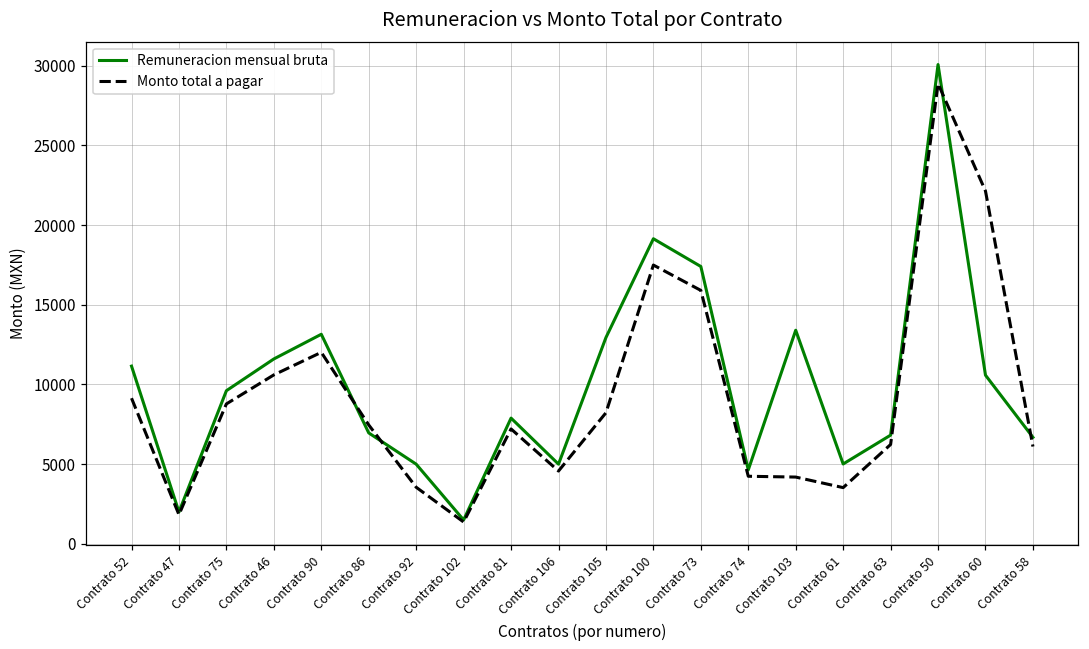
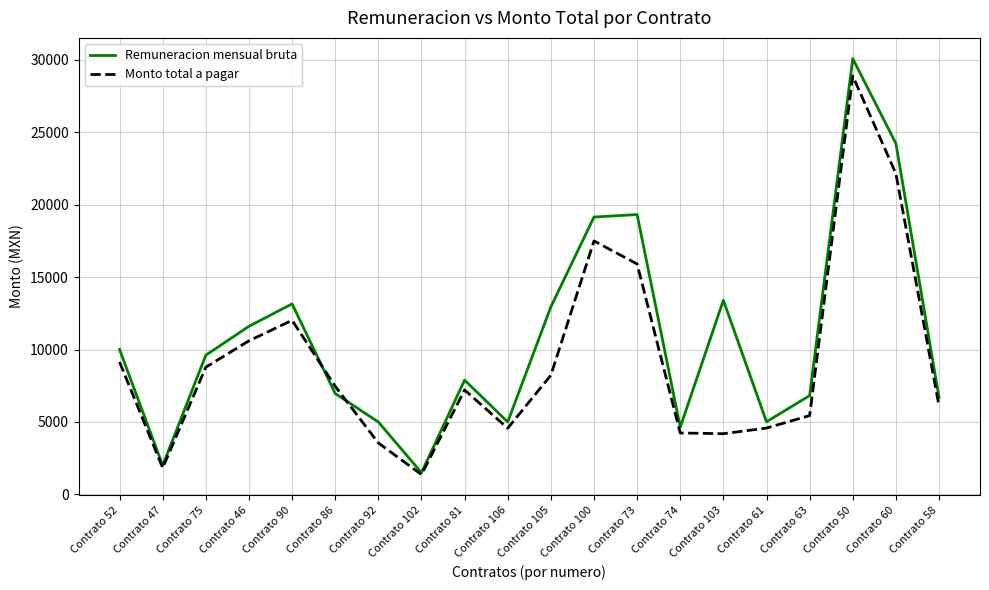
Remuneracion mensual bruta, Contrato 52: 11200 -> 10000
Remuneracion mensual bruta, Contrato 73: 17400 -> 19300
Monto total a pagar, Contrato 61: 3500 -> 4600
Monto total a pagar, Contrato 63: 6200 -> 5400
Remuneracion mensual bruta, Contrato 60: 10600 -> 24200
